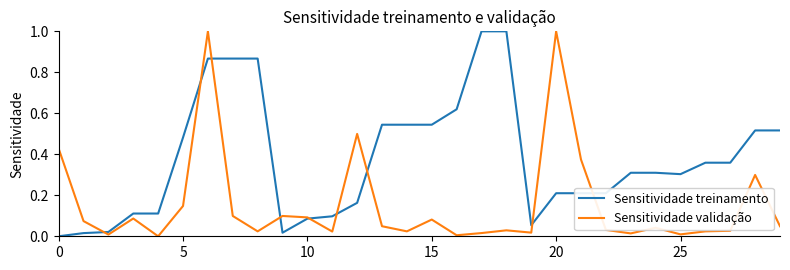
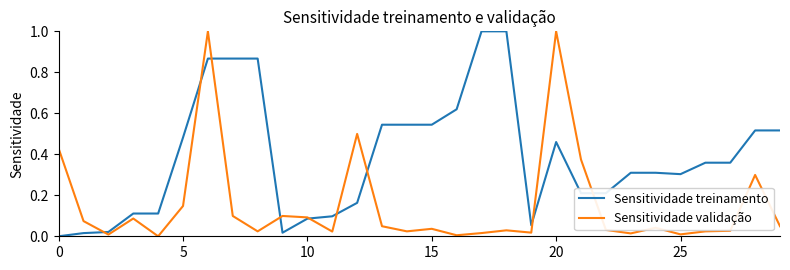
Sensitividade validação, 15: 0.08 -> 0.04
Sensitividade treinamento, 20: 0.21 -> 0.46
